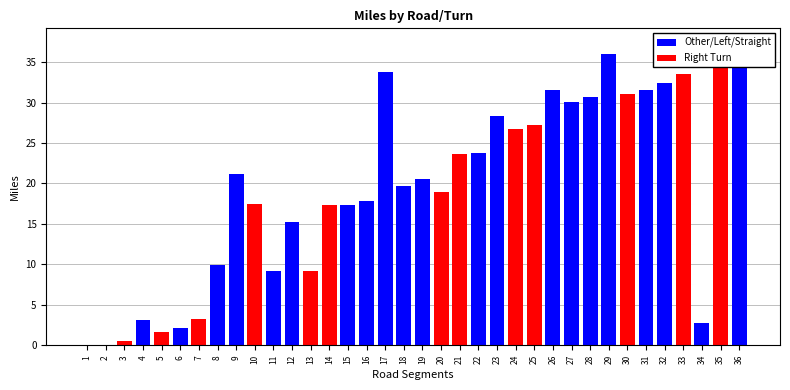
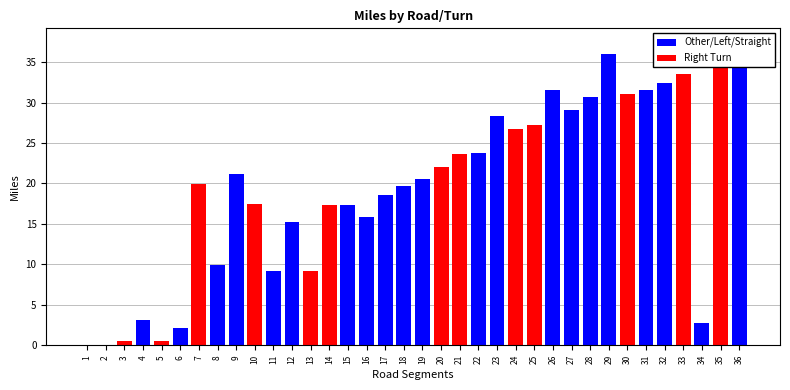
Right Turn, 5: 2 -> 1
Right Turn, 7: 3 -> 20
Other/Left/Straight, 16: 18 -> 16
Other/Left/Straight, 17: 34 -> 19
Right Turn, 20: 19 -> 22
Other/Left/Straight, 27: 30 -> 29
